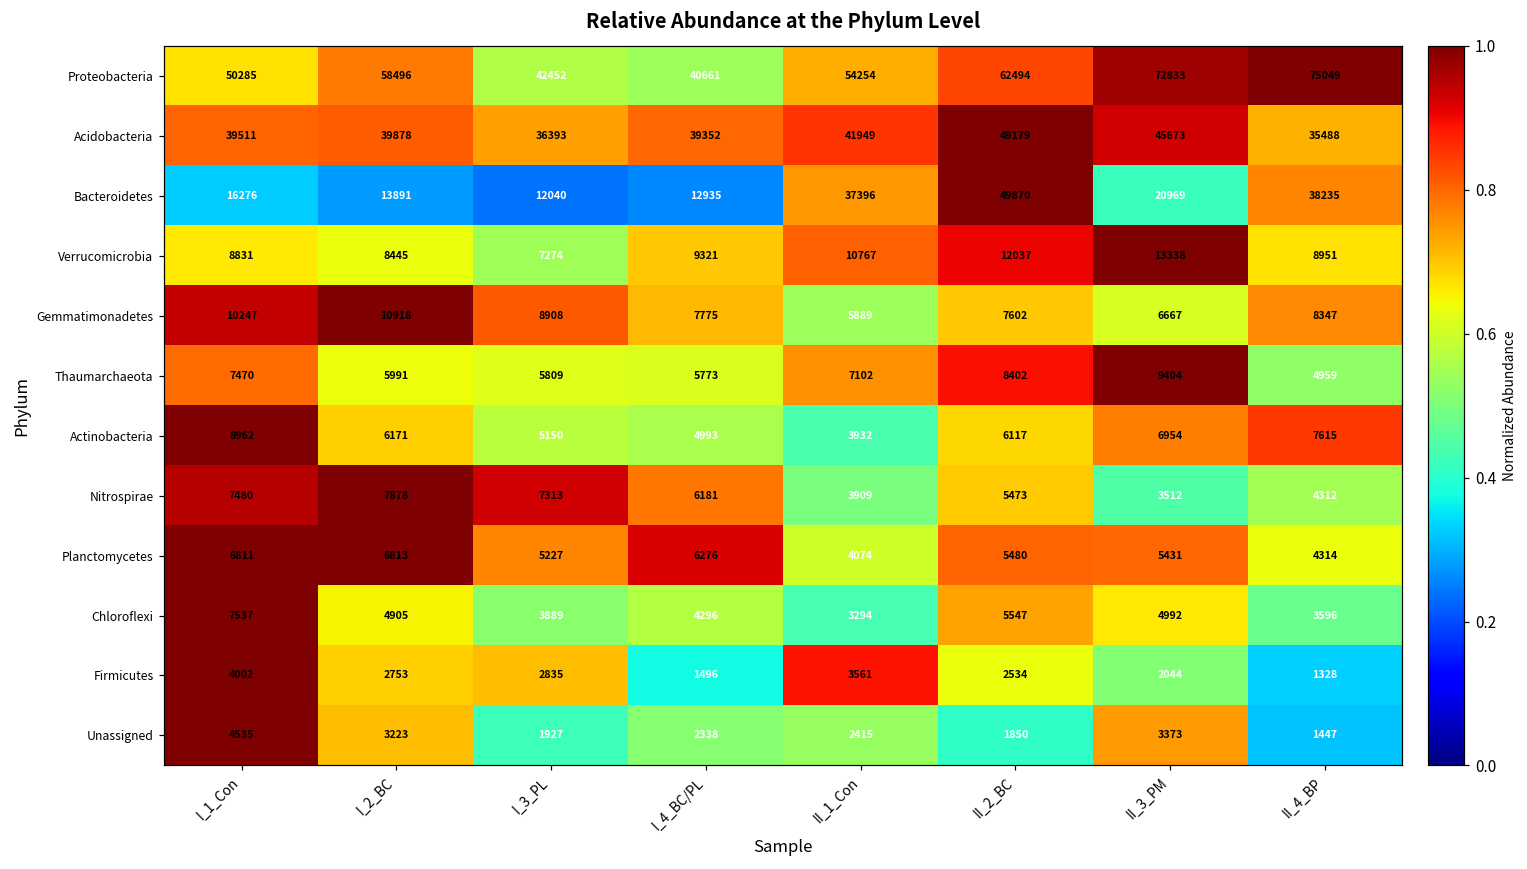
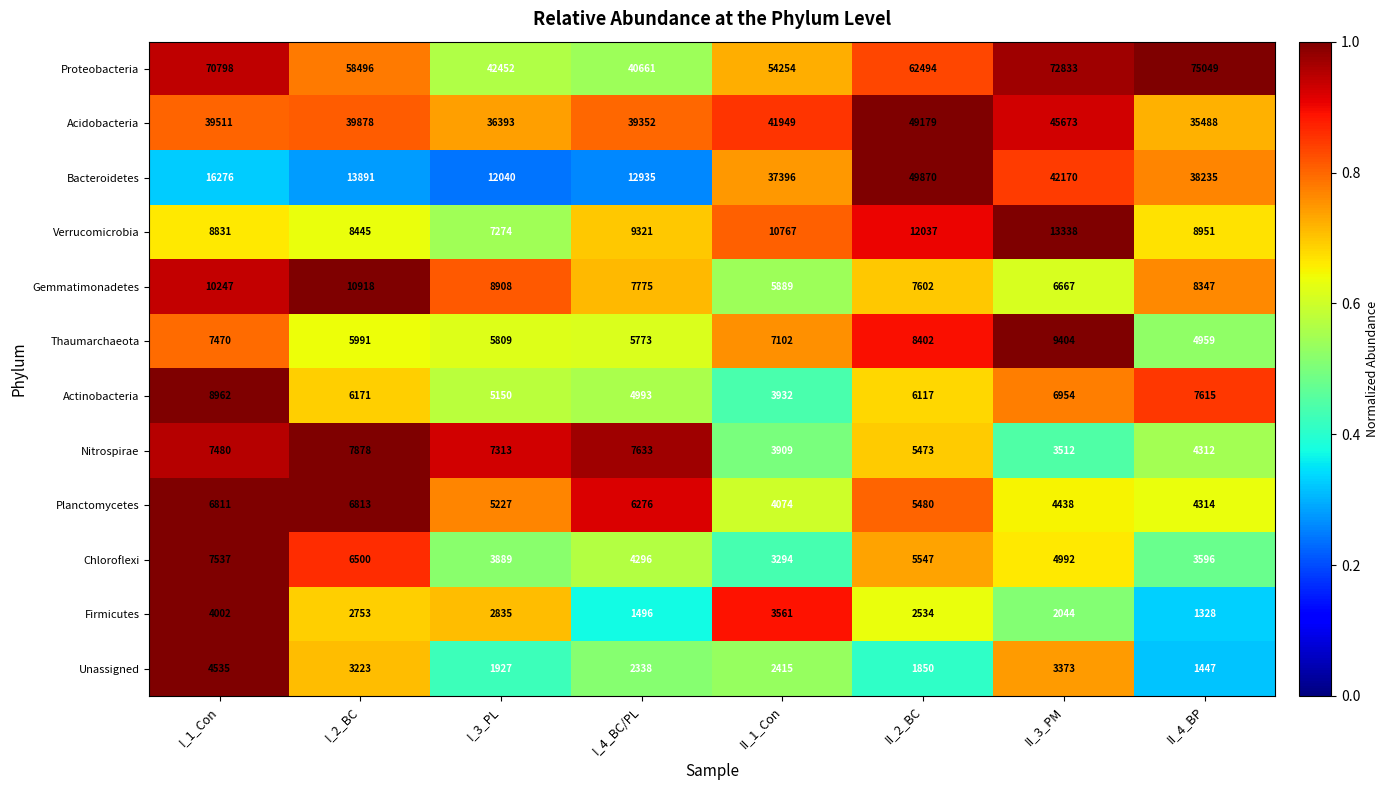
Proteobacteria, I_1_Con: 50285 -> 70798
Bacteroidetes, II_3_PM: 20969 -> 42170
Nitrospirae, I_4_BC/PL: 6181 -> 7633
Planctomycetes, II_3_PM: 5431 -> 4438
Chloroflexi, I_2_BC: 4905 -> 6500
